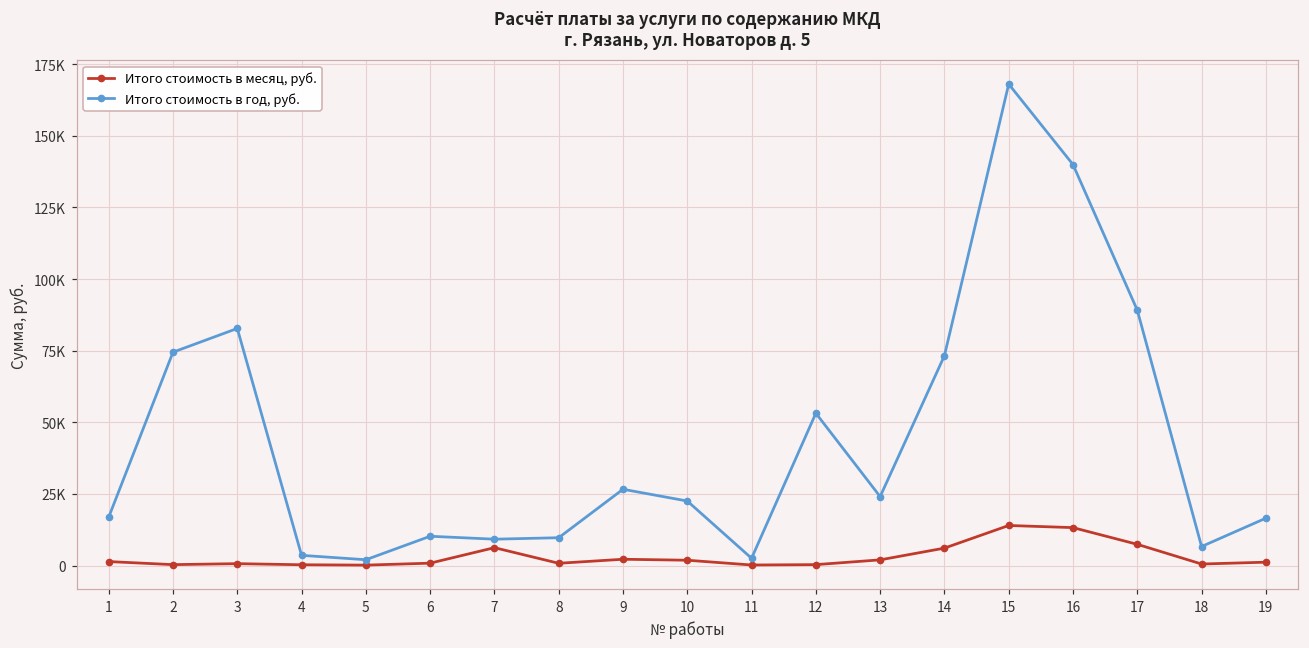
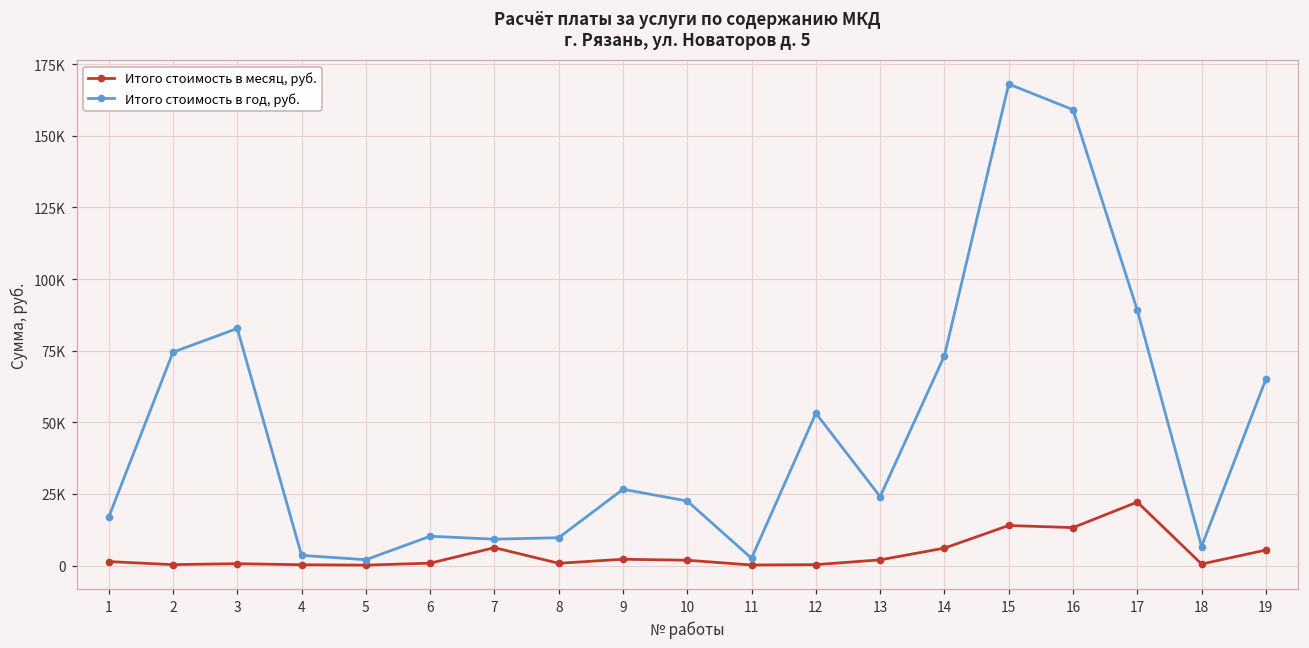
Итого стоимость в год, руб., 16: 140000 -> 159000
Итого стоимость в месяц, руб., 17: 7000 -> 22000
Итого стоимость в месяц, руб., 19: 1000 -> 5000
Итого стоимость в год, руб., 19: 17000 -> 65000
